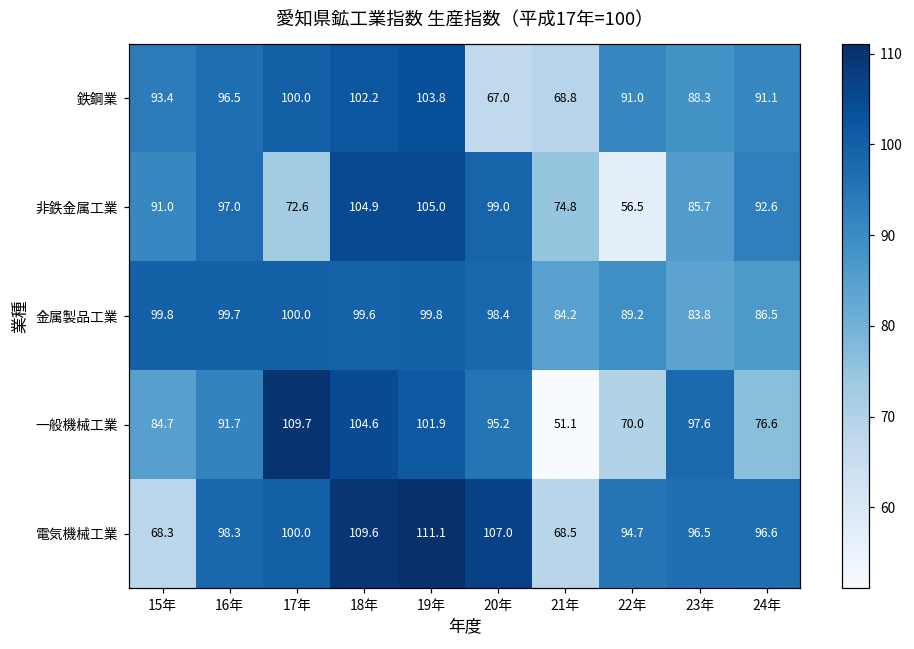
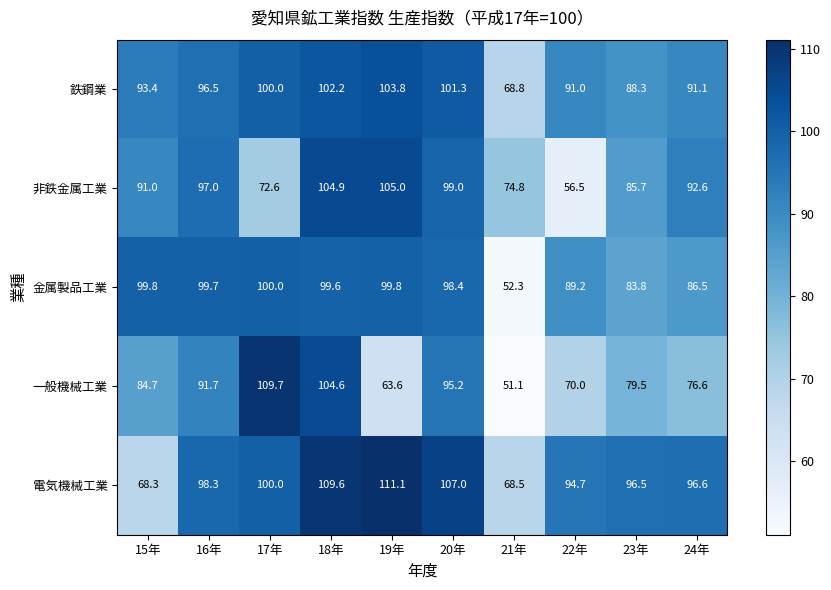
鉄鋼業, 20年: 67.0 -> 101.3
金属製品工業, 21年: 84.2 -> 52.3
一般機械工業, 19年: 101.9 -> 63.6
一般機械工業, 23年: 97.6 -> 79.5
